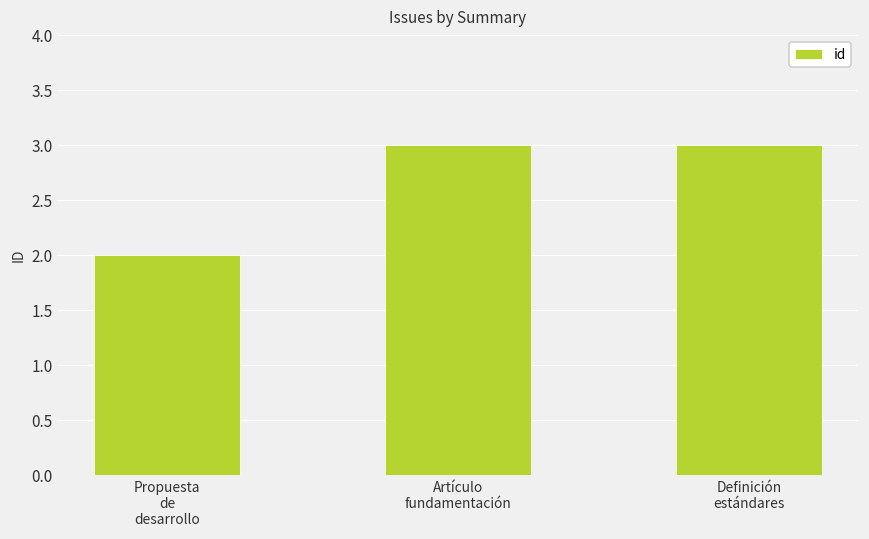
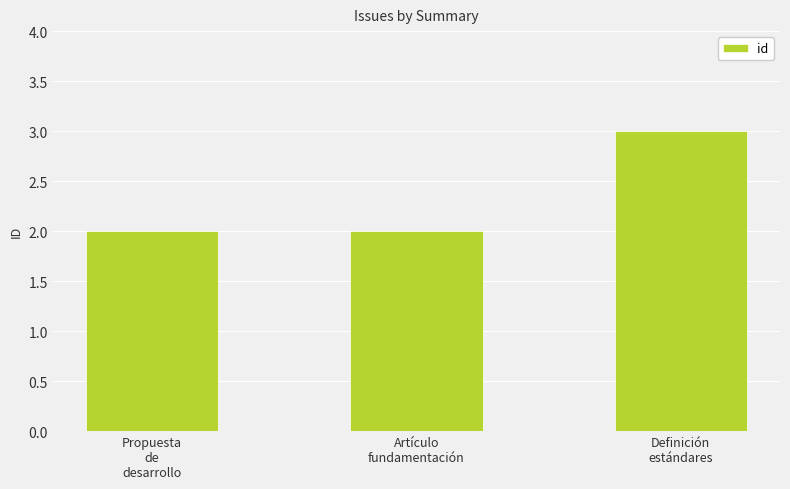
Artículo fundamentación: 3 -> 2
